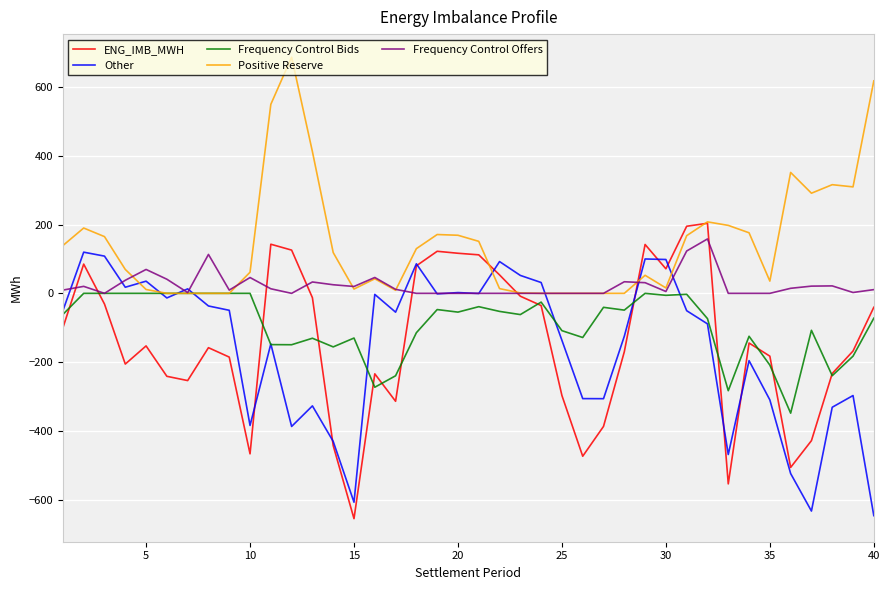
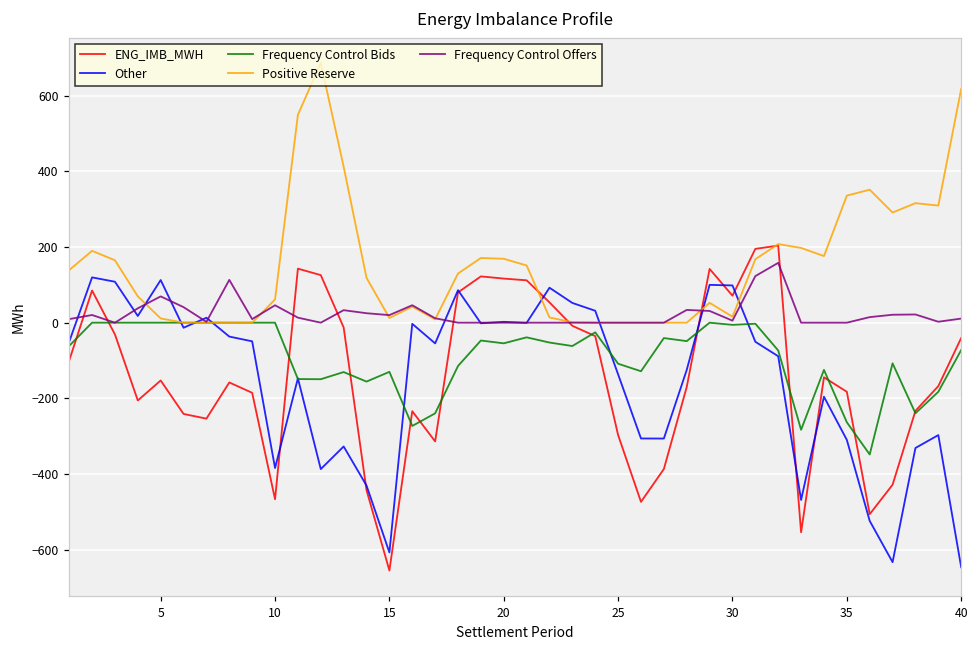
Other, 5: 40 -> 110
Frequency Control Bids, 35: -210 -> -260
Positive Reserve, 35: 40 -> 340
